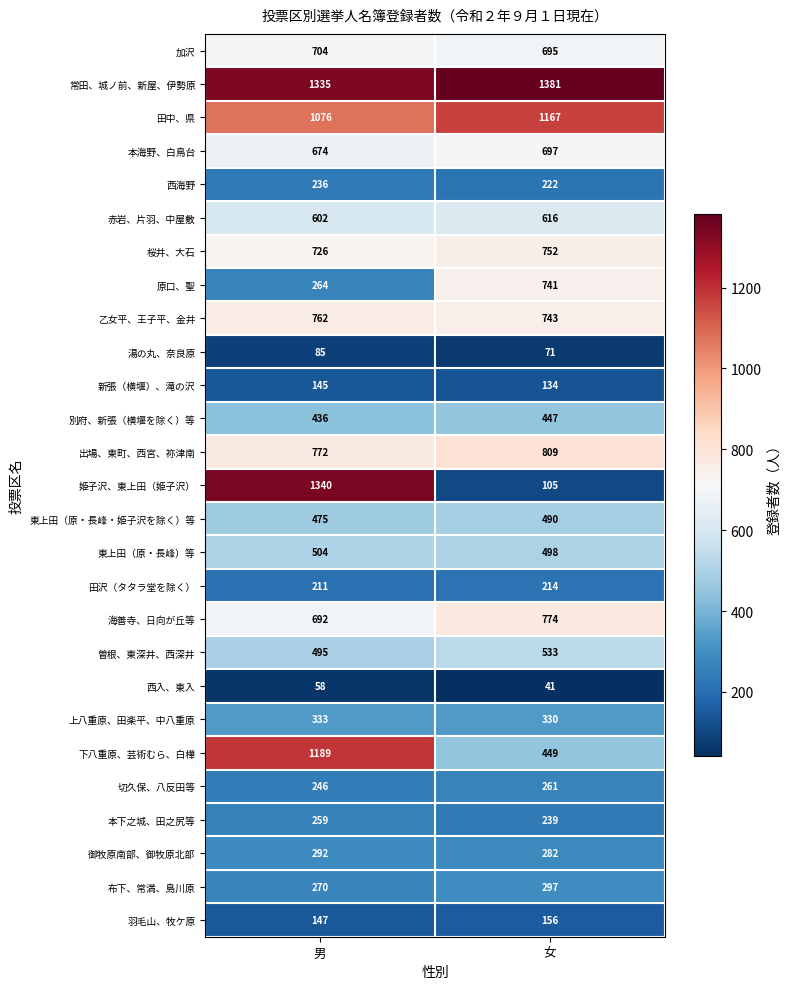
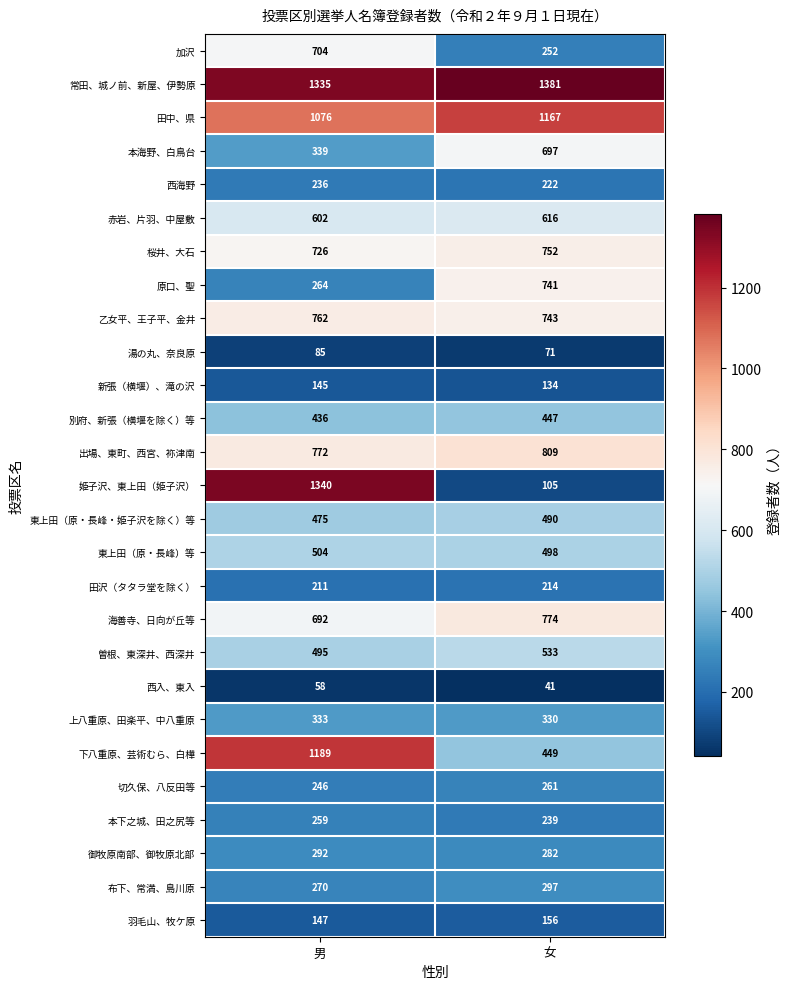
加沢, 女: 695 -> 252
本海野、白鳥台, 男: 674 -> 339
